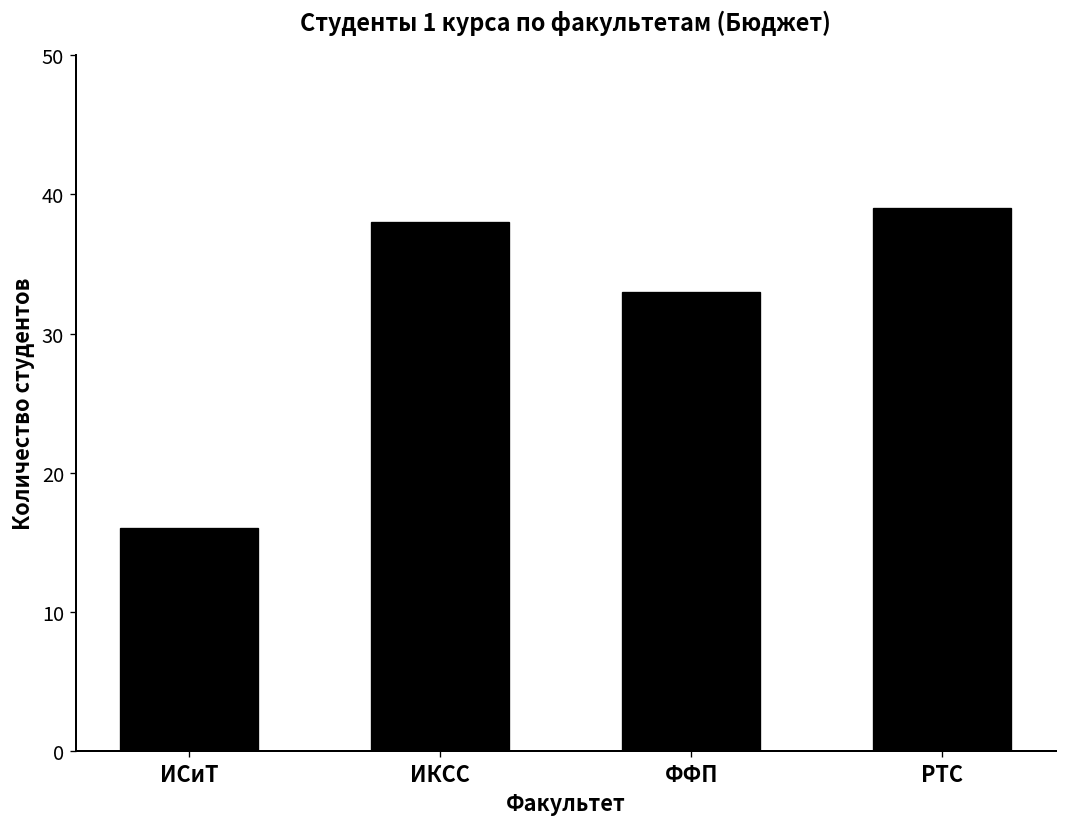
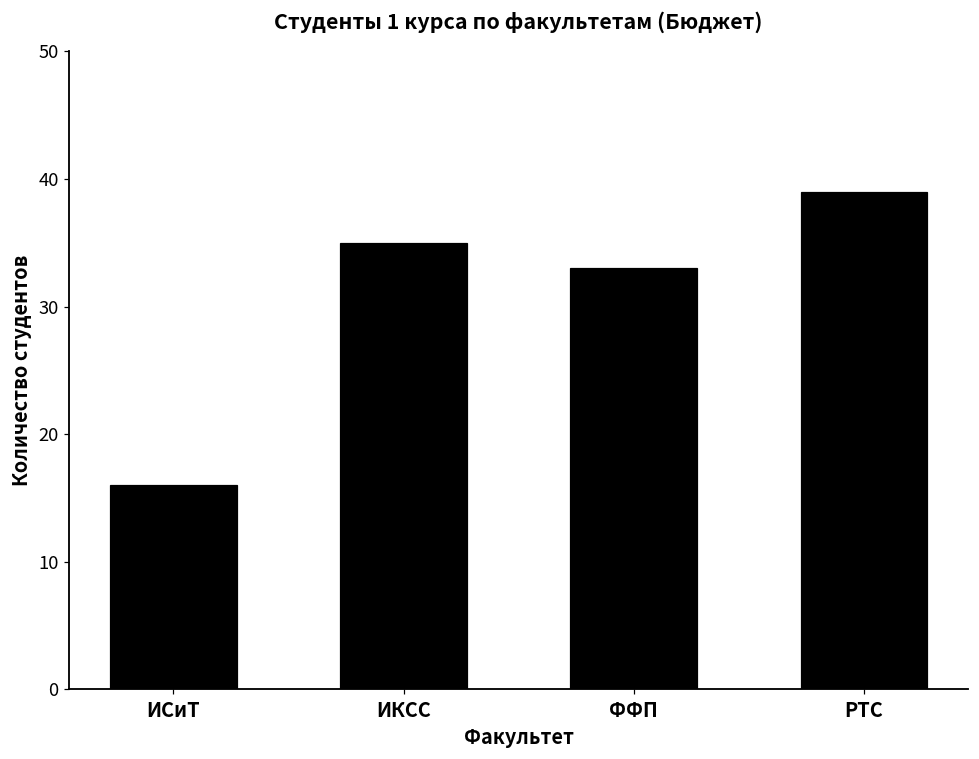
ИКСС: 38 -> 35
